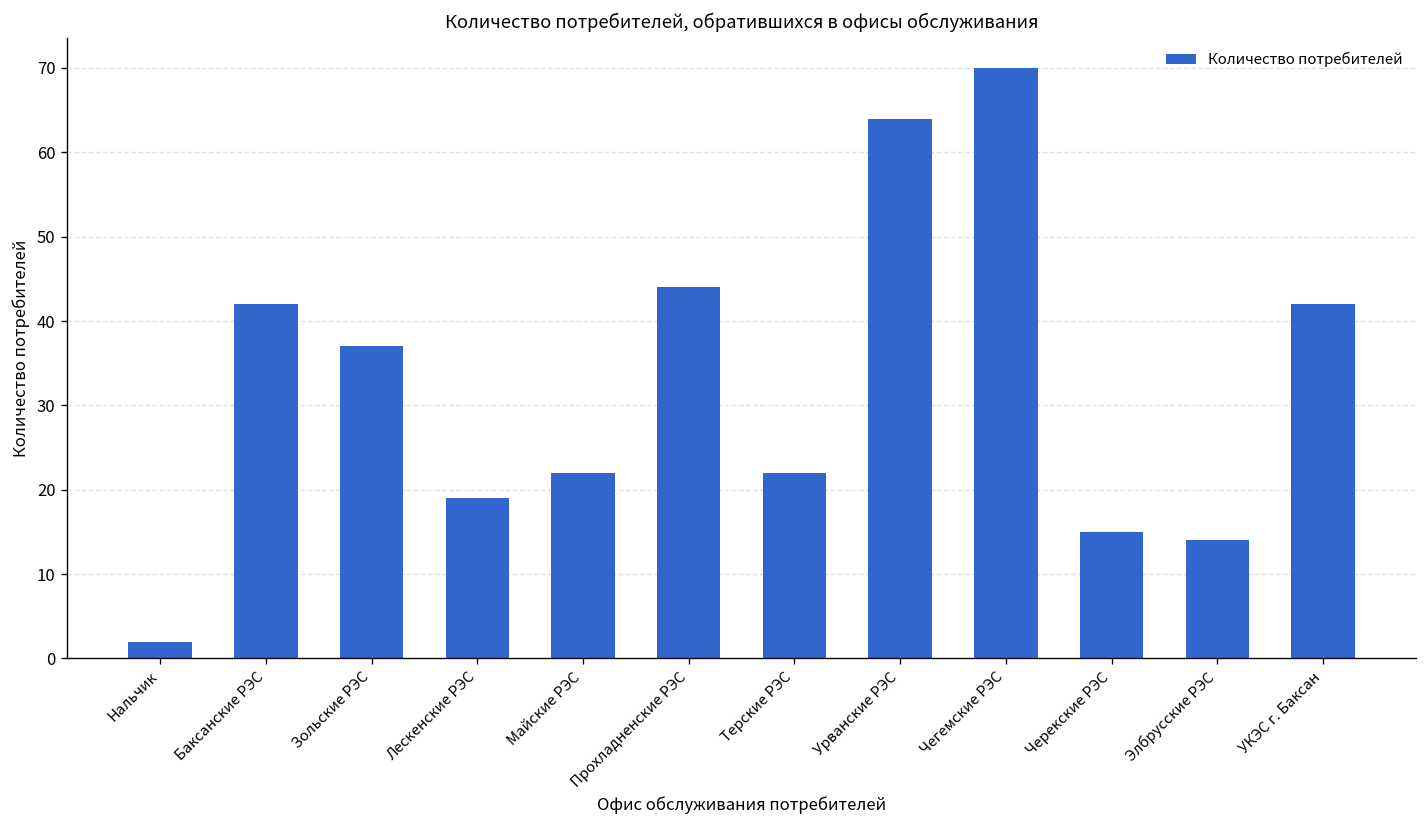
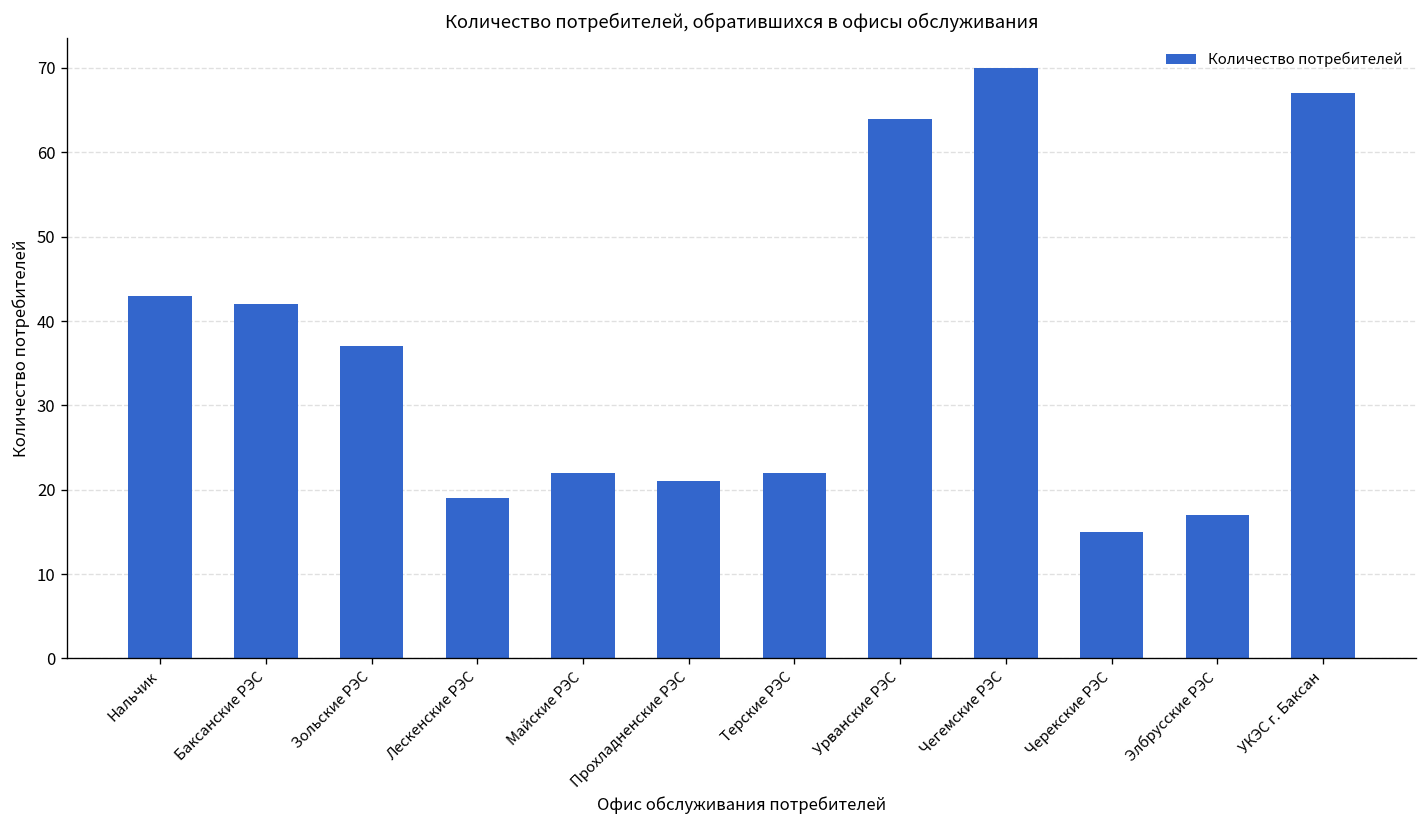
Нальчик: 2 -> 43
Прохладненские РЭС: 44 -> 21
Элбрусские РЭС: 14 -> 17
УКЭС г. Баксан: 42 -> 67
